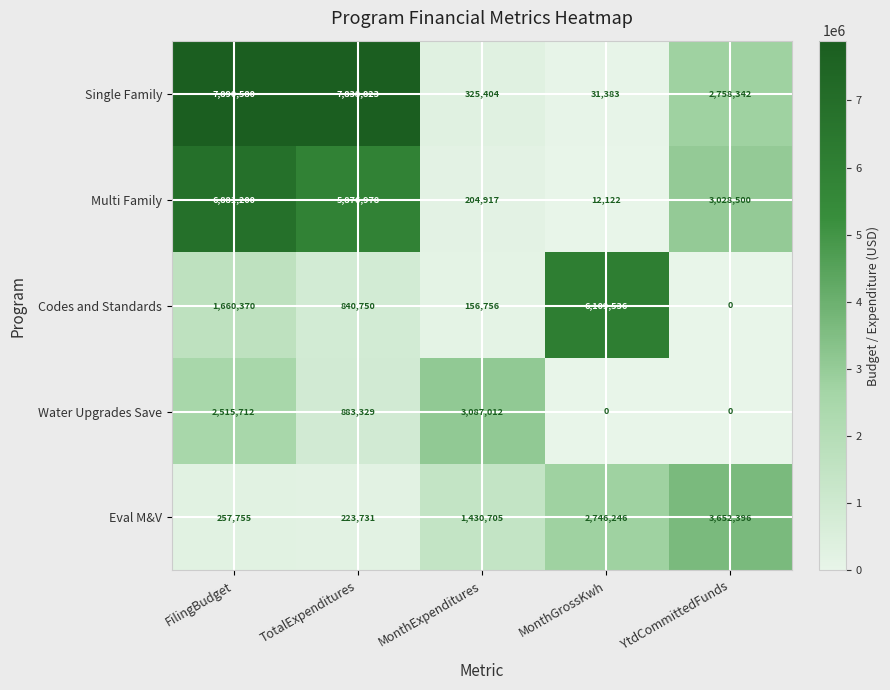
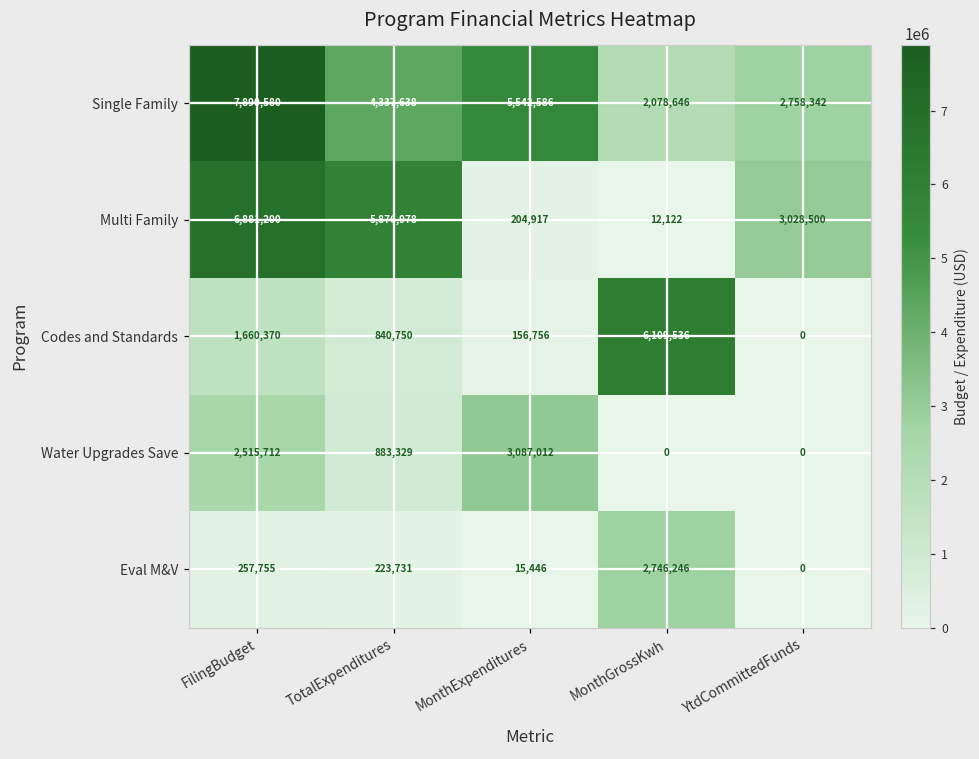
Single Family, TotalExpenditures: 7,838,823 -> 4,337,638
Single Family, MonthExpenditures: 325,404 -> 5,542,586
Single Family, MonthGrossKwh: 31,383 -> 2,078,646
Eval M&V, MonthExpenditures: 1,430,705 -> 15,446
Eval M&V, YtdCommittedFunds: 3,652,396 -> 0
